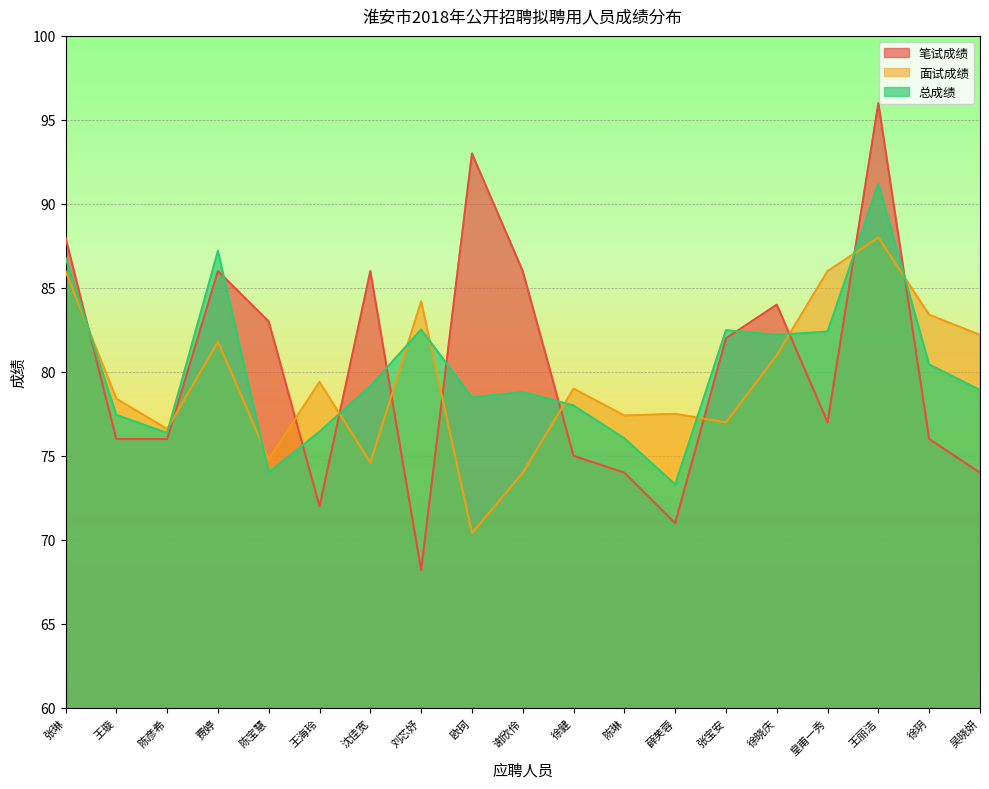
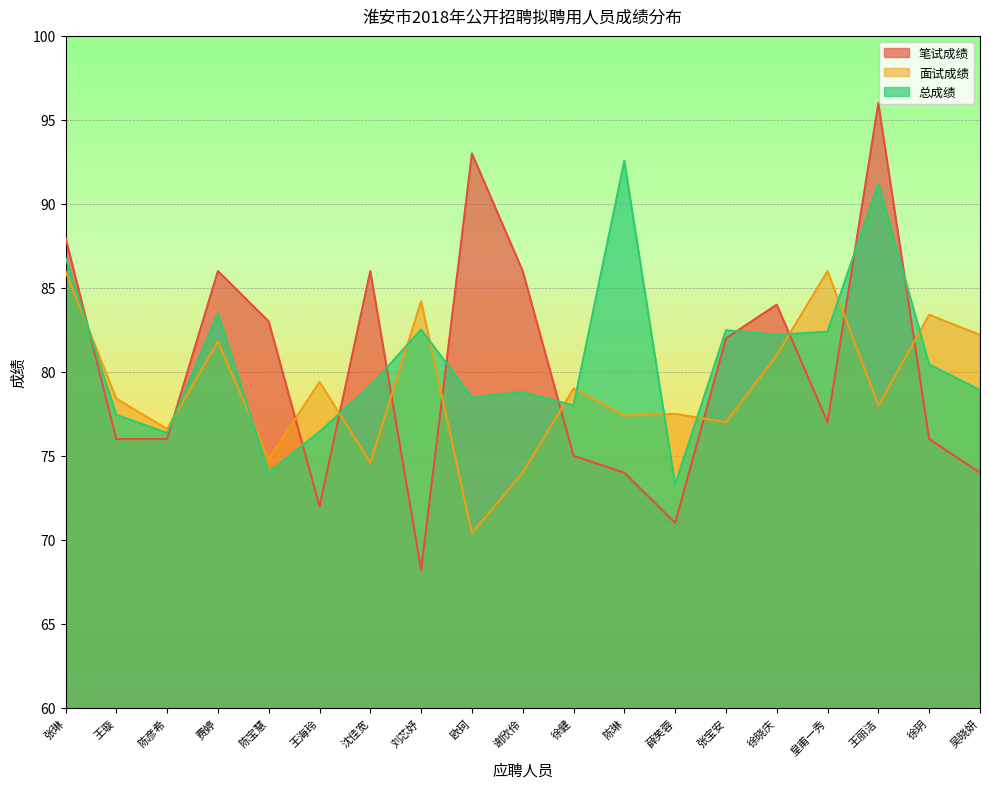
总成绩, 费婷: 87.2 -> 83.5
总成绩, 陈琳: 76.0 -> 92.6
面试成绩, 王丽洁: 88 -> 78
